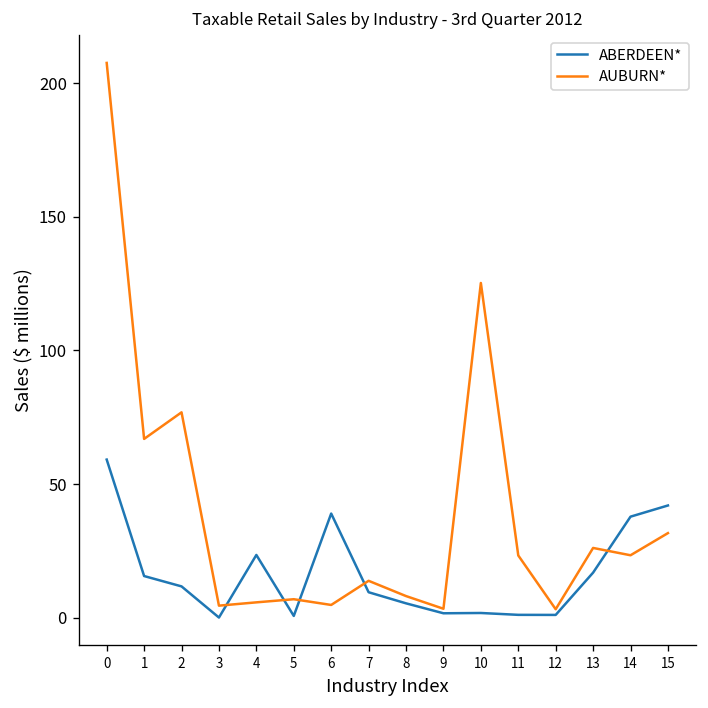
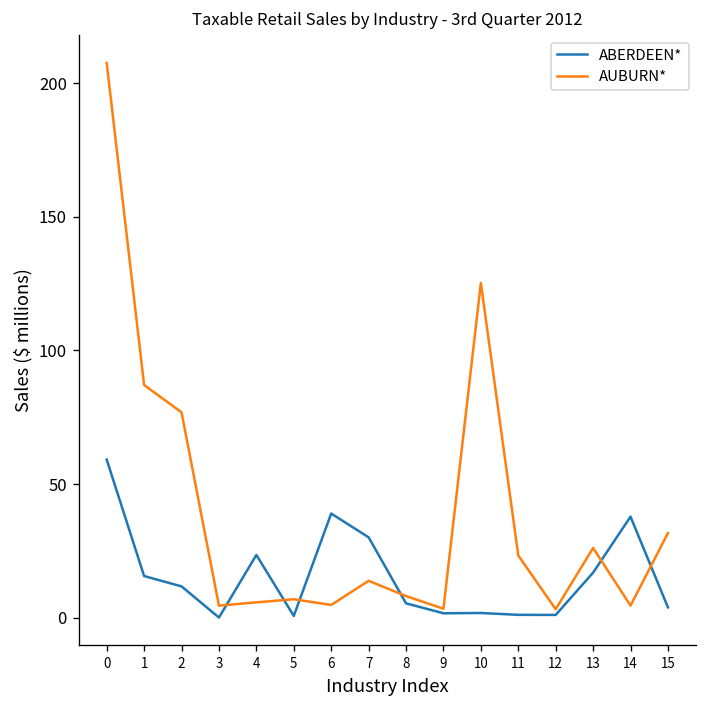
AUBURN*, 1: 67 -> 87
ABERDEEN*, 7: 10 -> 30
AUBURN*, 14: 23 -> 5
ABERDEEN*, 15: 42 -> 4
